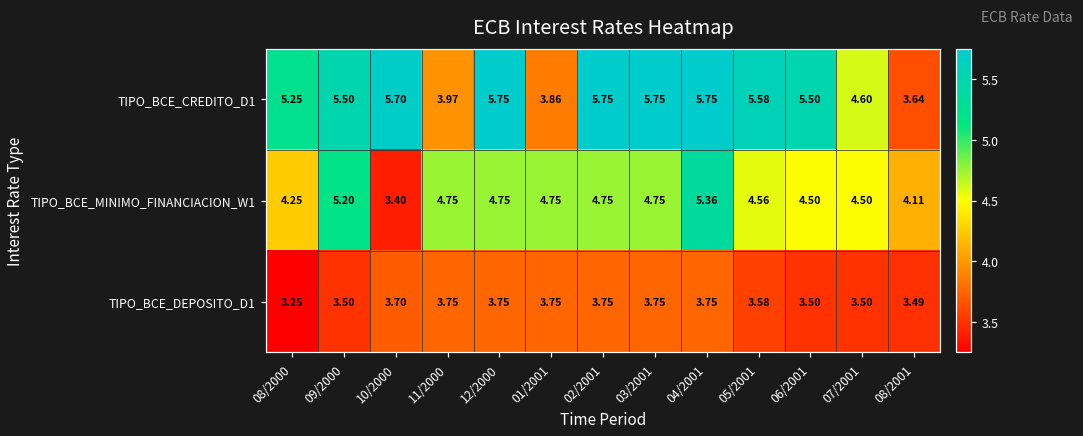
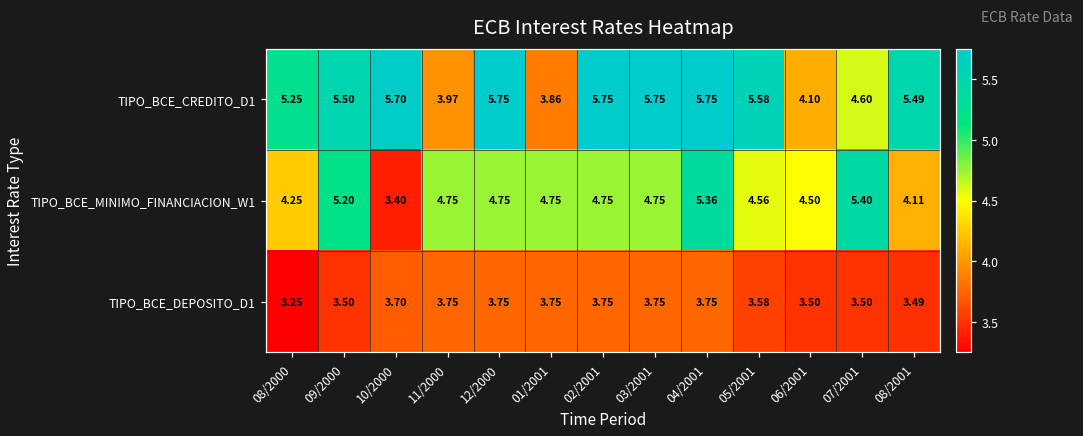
TIPO_BCE_CREDITO_D1, 06/2001: 5.50 -> 4.10
TIPO_BCE_CREDITO_D1, 08/2001: 3.64 -> 5.49
TIPO_BCE_MINIMO_FINANCIACION_W1, 07/2001: 4.50 -> 5.40
